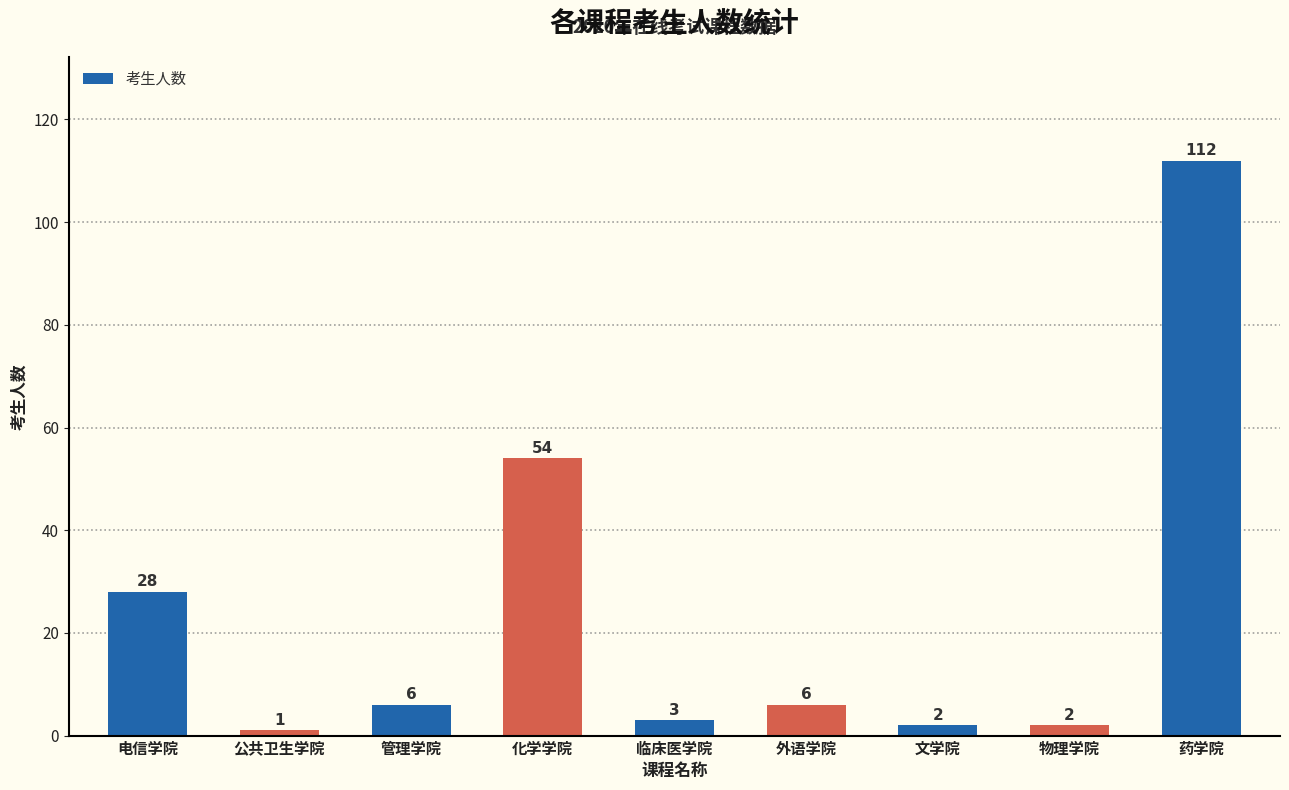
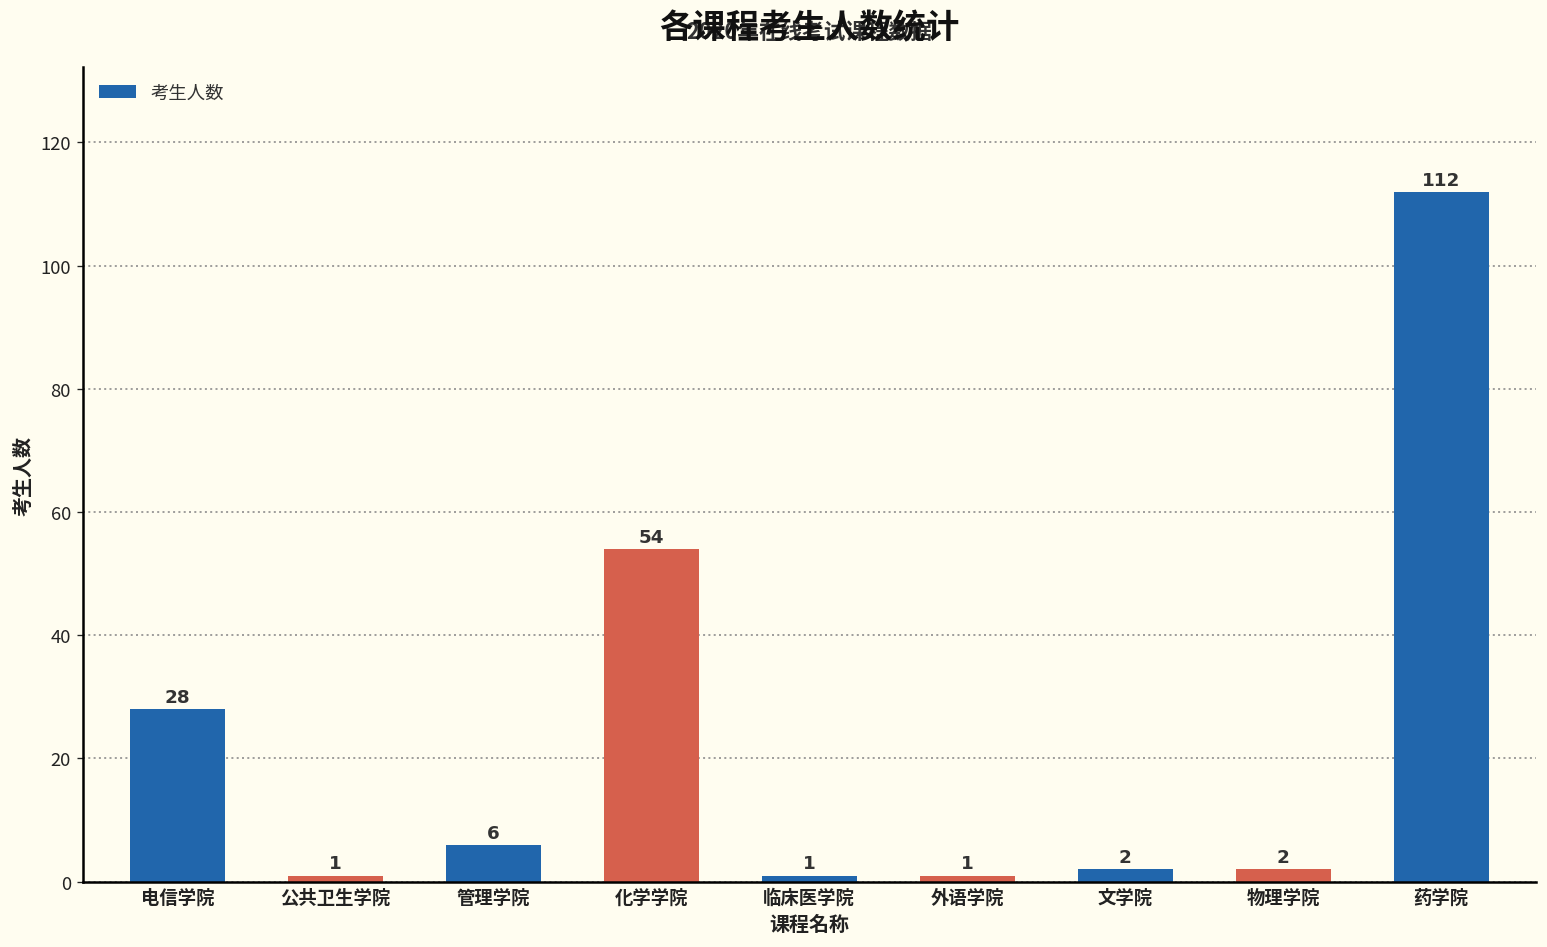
临床医学院: 3 -> 1
外语学院: 6 -> 1
